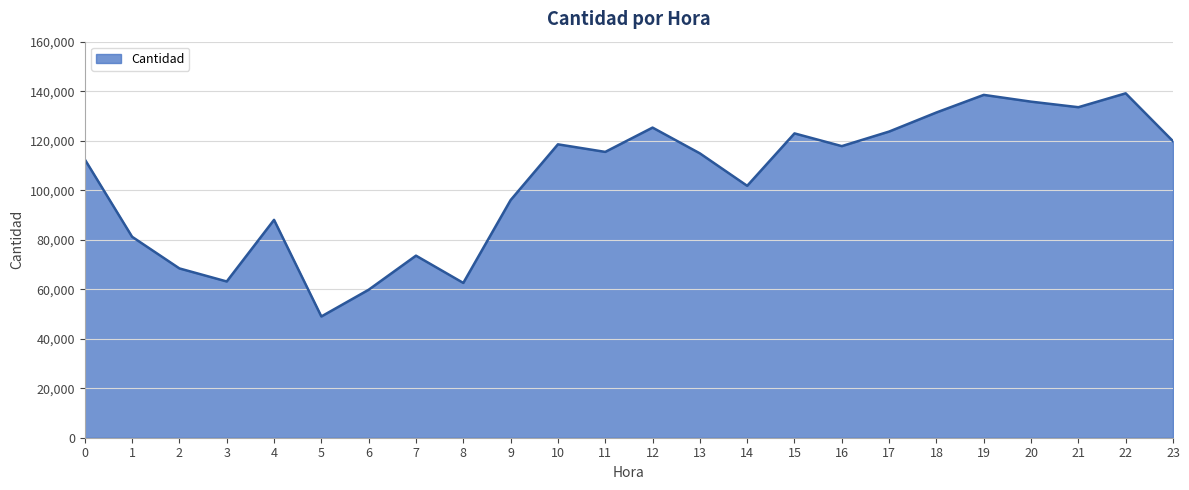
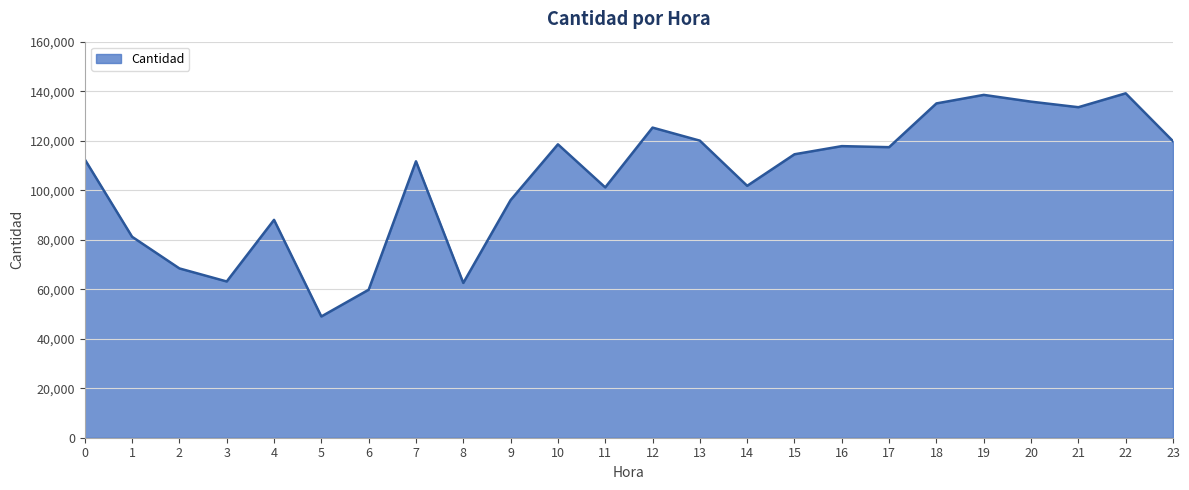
7: 74,000 -> 112,000
11: 115,000 -> 101,000
13: 115,000 -> 120,000
15: 123,000 -> 115,000
17: 124,000 -> 117,000
18: 131,000 -> 135,000
